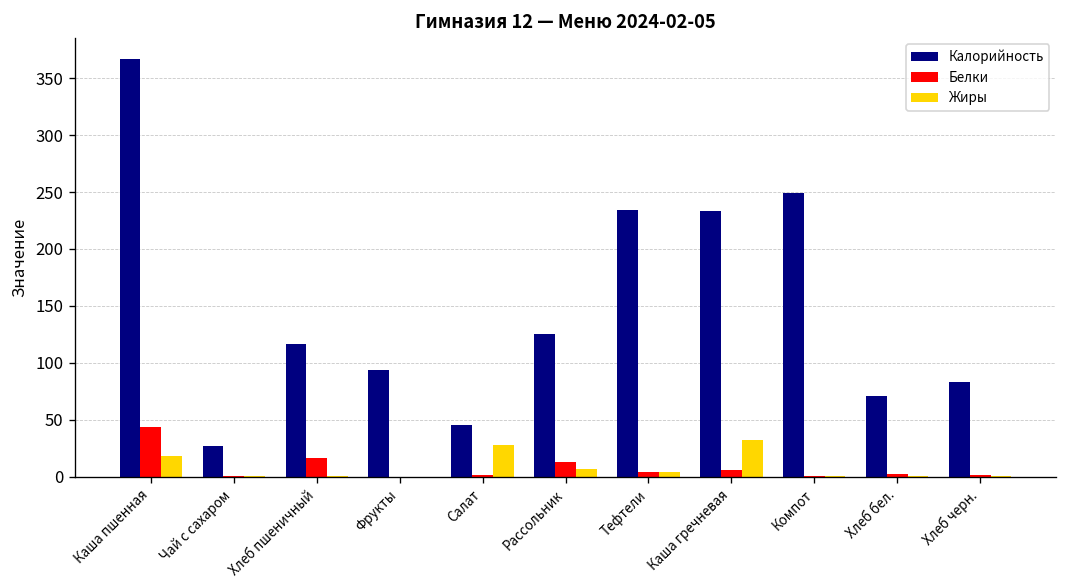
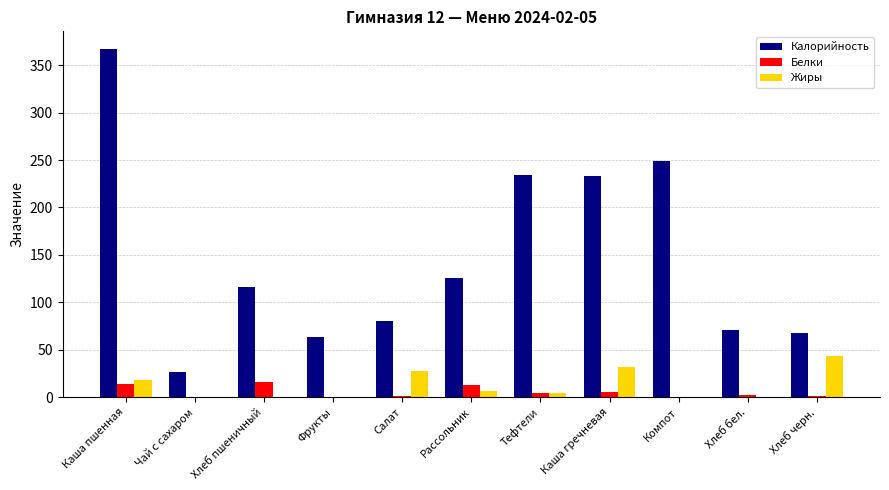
Белки, Каша пшенная: 40 -> 10
Калорийность, Фрукты: 90 -> 60
Калорийность, Салат: 50 -> 80
Калорийность, Хлеб черн.: 80 -> 70
Жиры, Хлеб черн.: 0 -> 40
